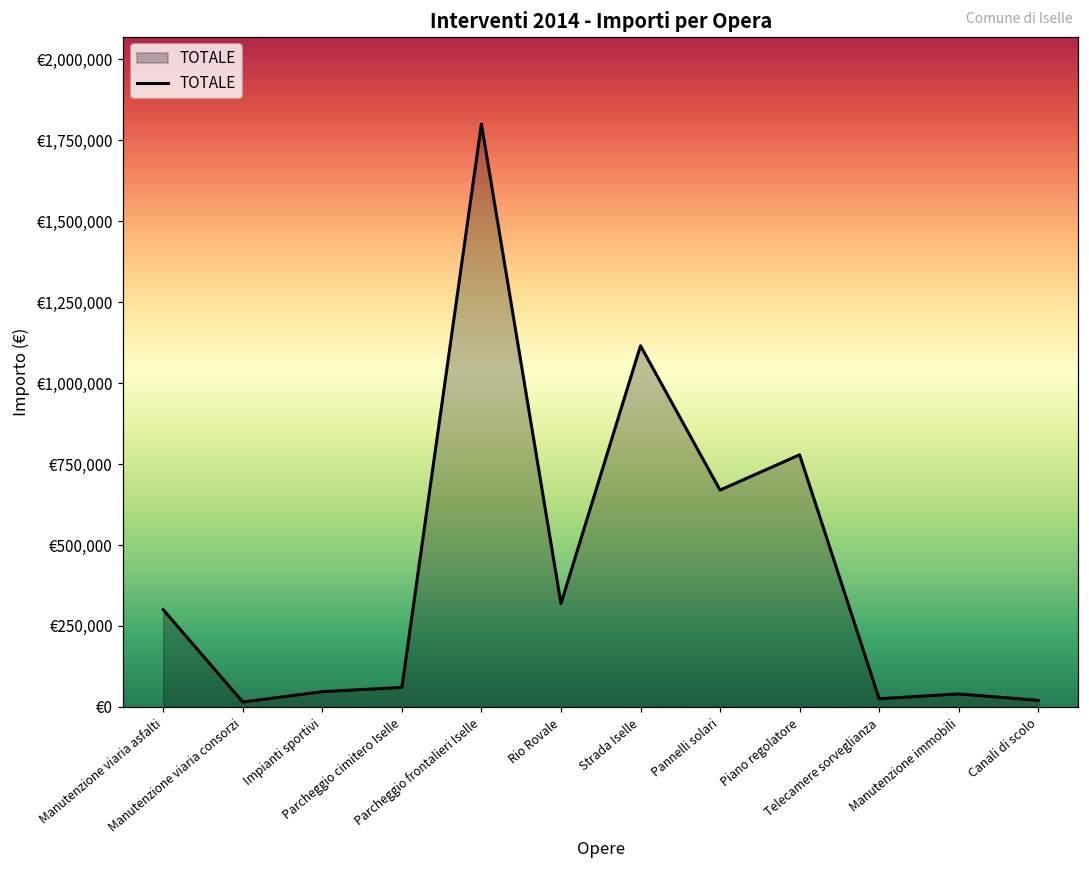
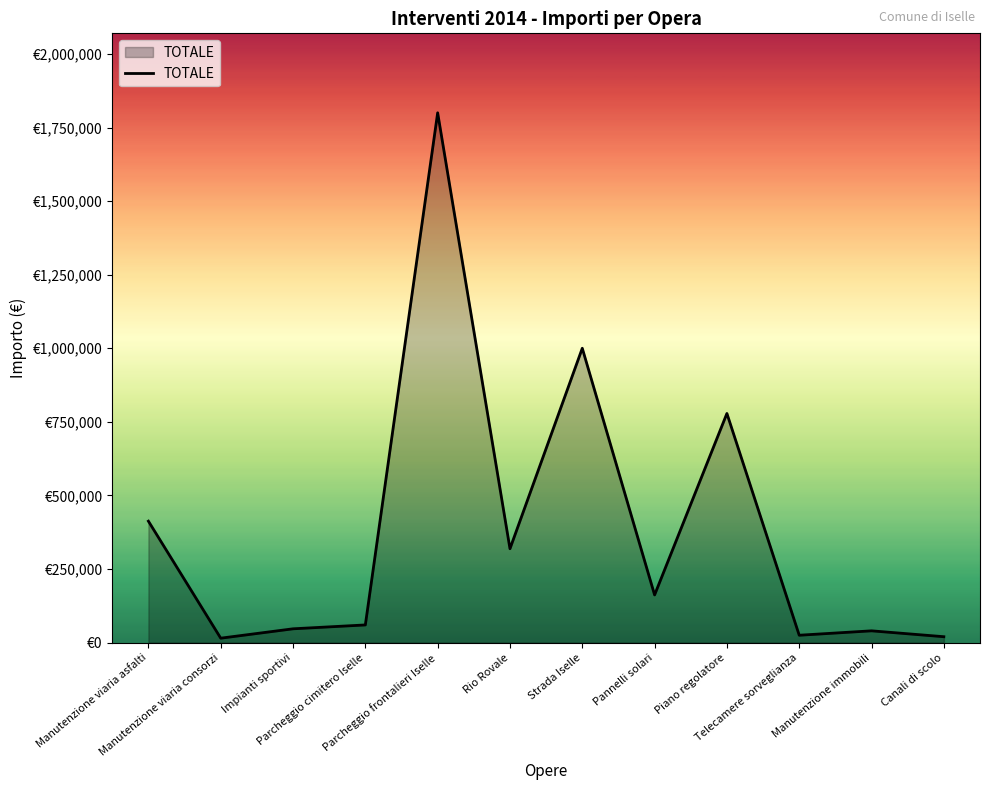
Manutenzione viaria asfalti: €300,000 -> €410,000
Strada Iselle: €1,120,000 -> €1,000,000
Pannelli solari: €670,000 -> €160,000
